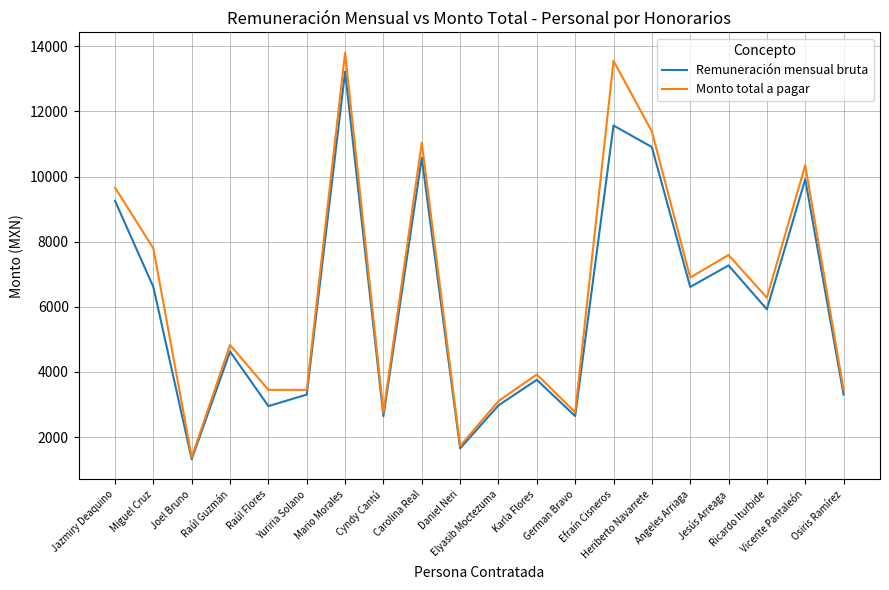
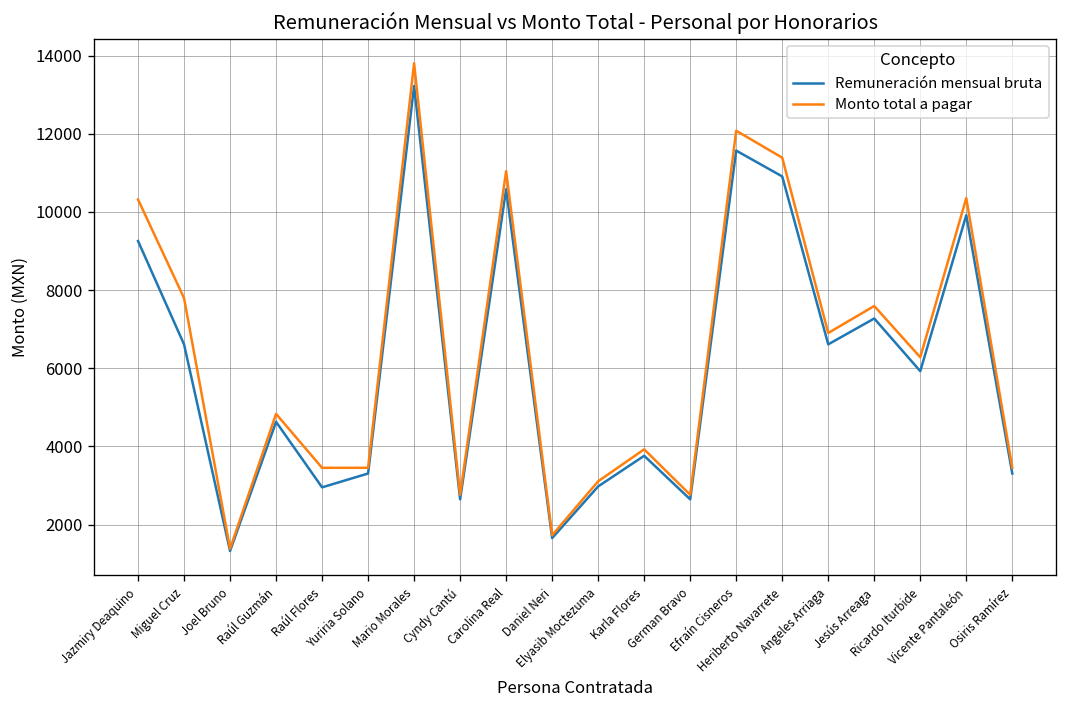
Monto total a pagar, Jazmiry Deaquino: 9700 -> 10300
Monto total a pagar, Efraín Cisneros: 13600 -> 12100
